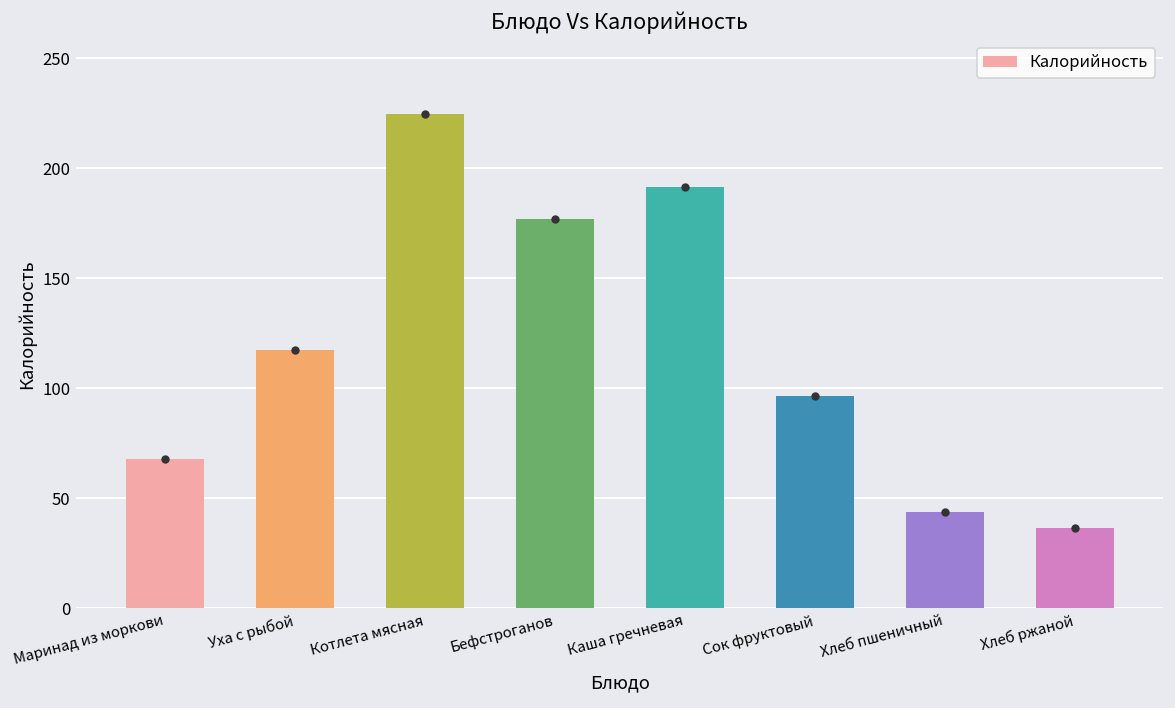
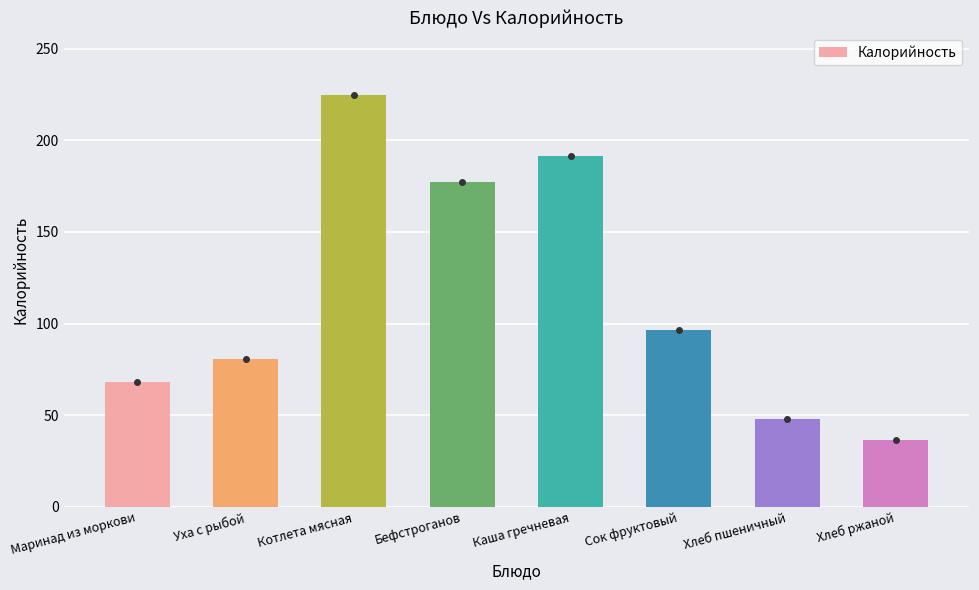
Калорийность, Уха с рыбой: 118 -> 81
Калорийность, Хлеб пшеничный: 44 -> 48
